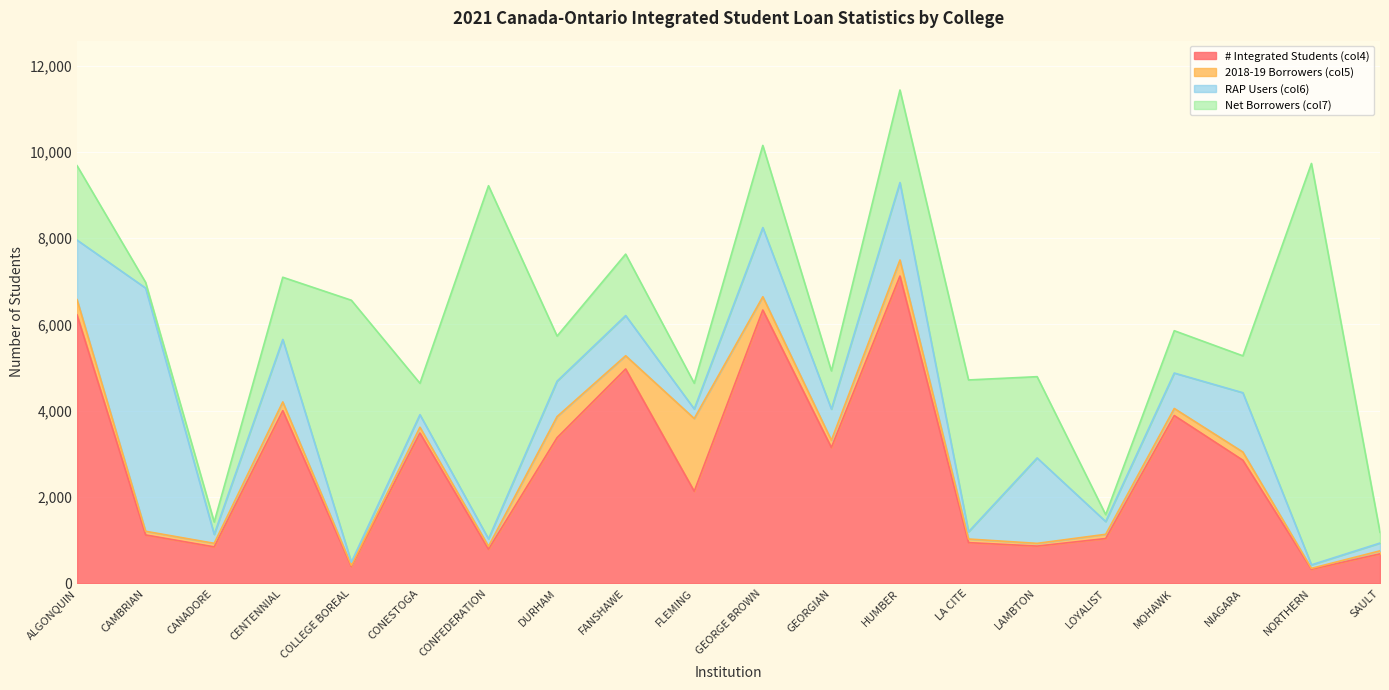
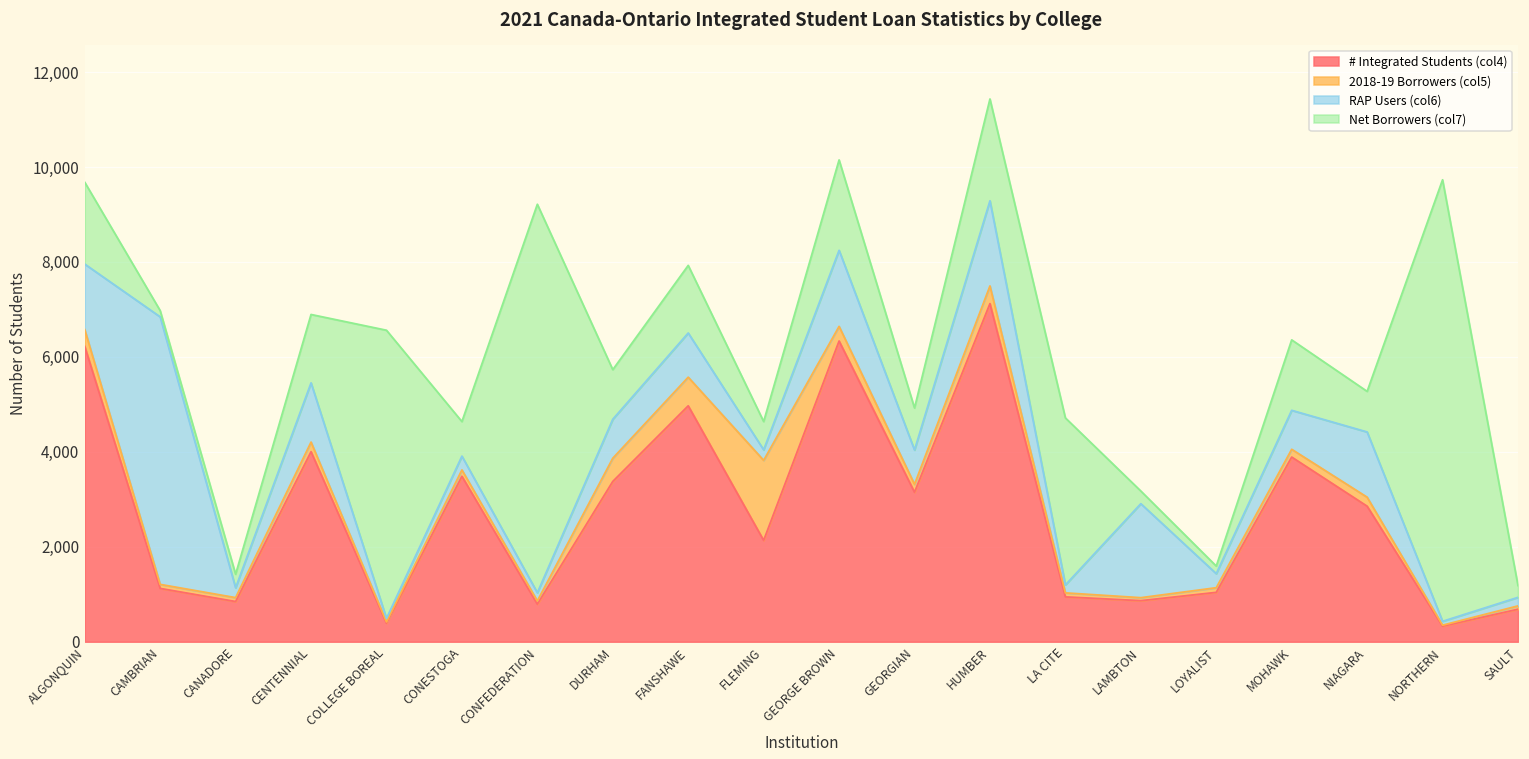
RAP Users (col6), CENTENNIAL: 1,400 -> 1,200
2018-19 Borrowers (col5), FANSHAWE: 300 -> 600
Net Borrowers (col7), LAMBTON: 1,900 -> 300
Net Borrowers (col7), MOHAWK: 1,000 -> 1,500
